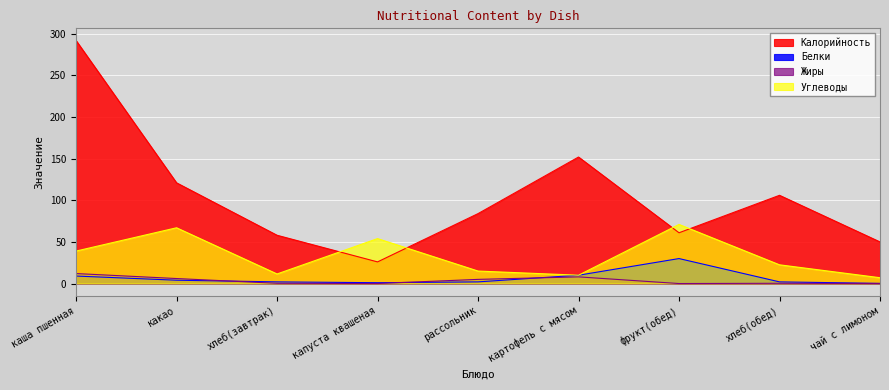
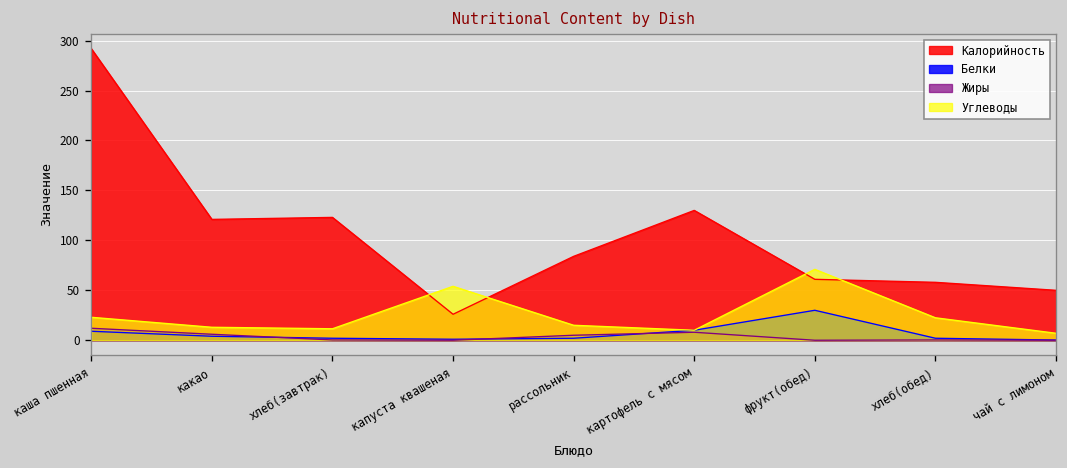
Углеводы, каша пшенная: 40 -> 20
Углеводы, какао: 70 -> 10
Калорийность, хлеб(завтрак): 60 -> 120
Калорийность, картофель с мясом: 150 -> 130
Калорийность, хлеб(обед): 110 -> 60
